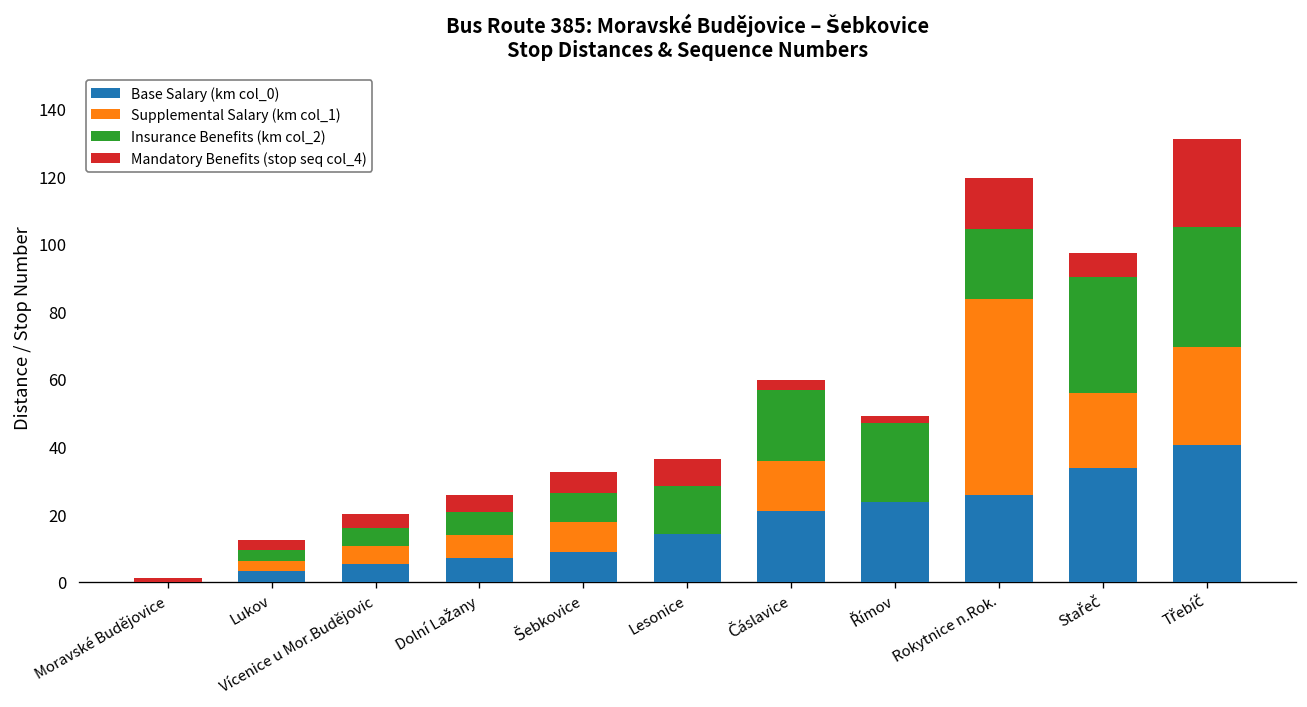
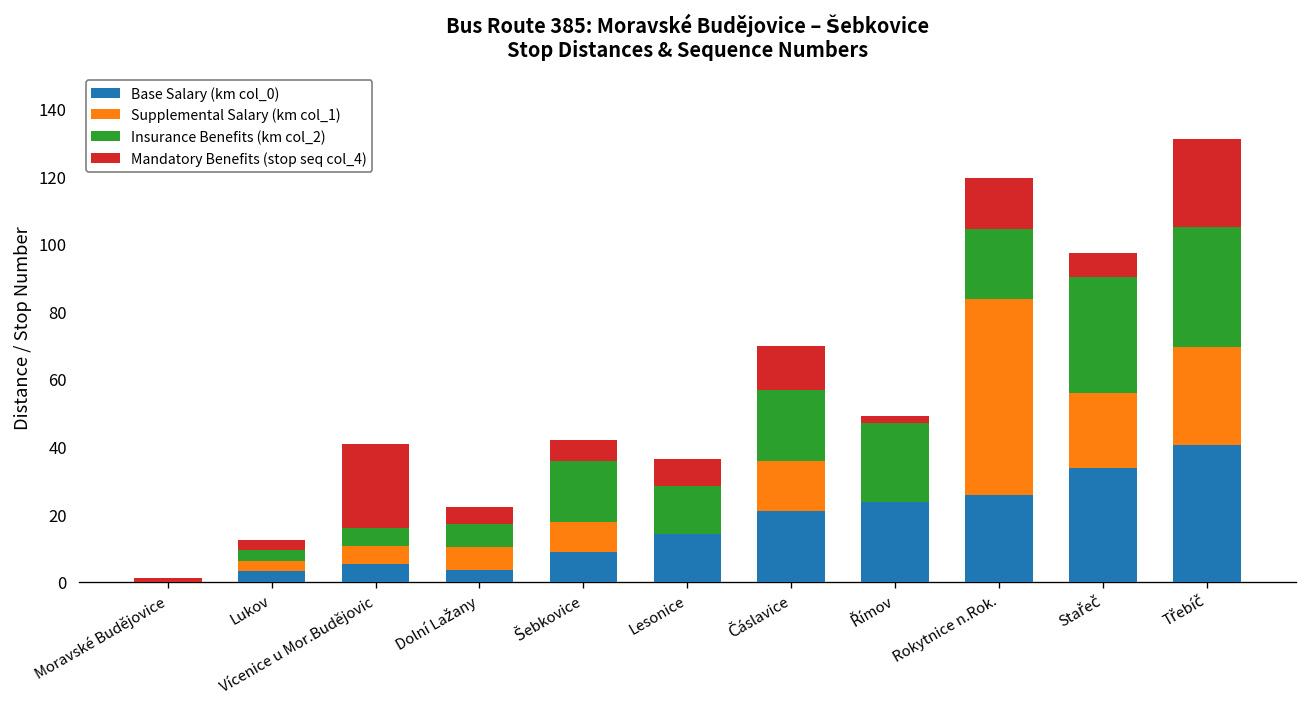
Mandatory Benefits (stop seq col_4), Vícenice u Mor.Budějovic: 4 -> 25
Base Salary (km col_0), Dolní Lažany: 7 -> 3
Insurance Benefits (km col_2), Šebkovice: 9 -> 18
Mandatory Benefits (stop seq col_4), Čáslavice: 3 -> 13
